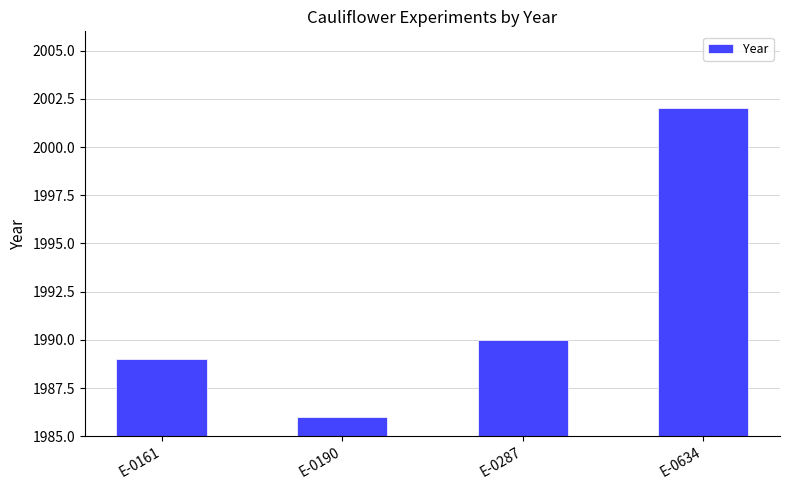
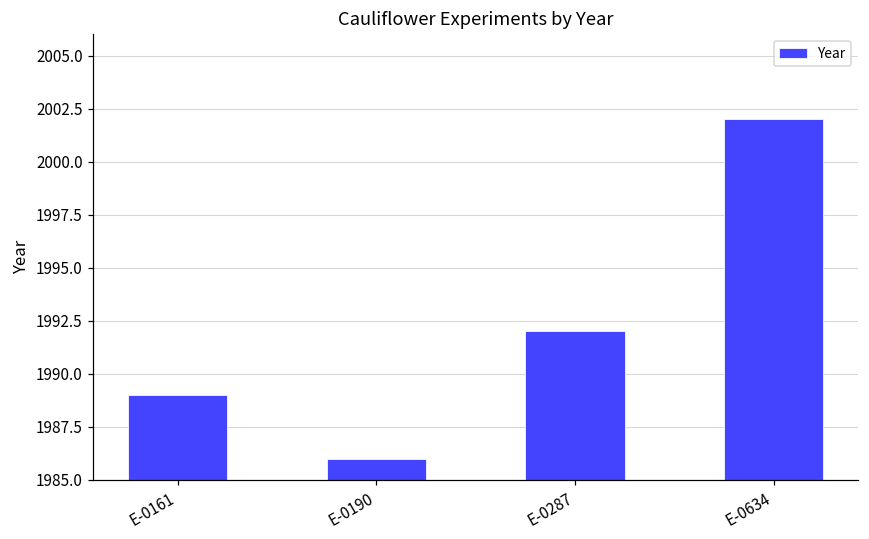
E-0287: 1990 -> 1992
